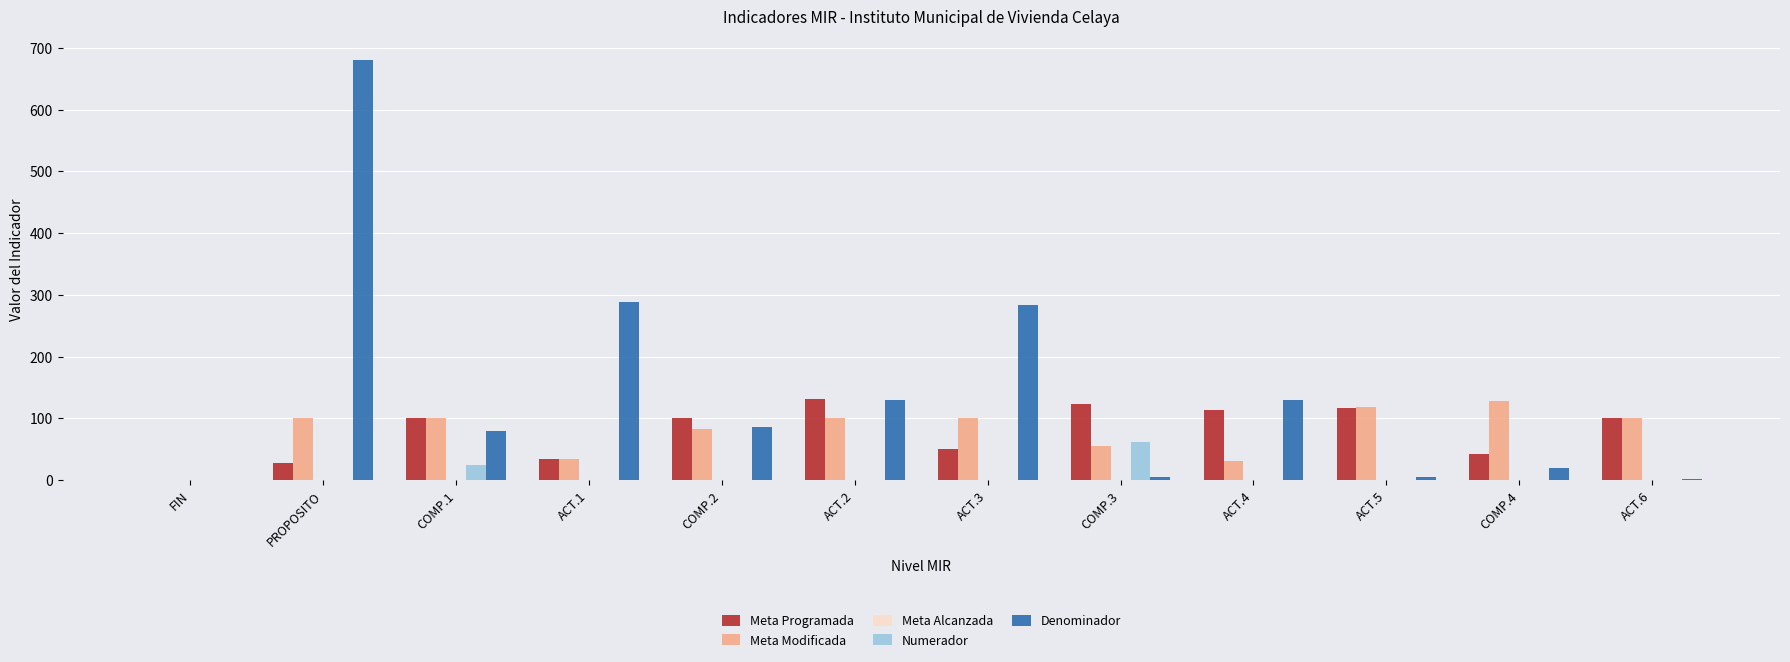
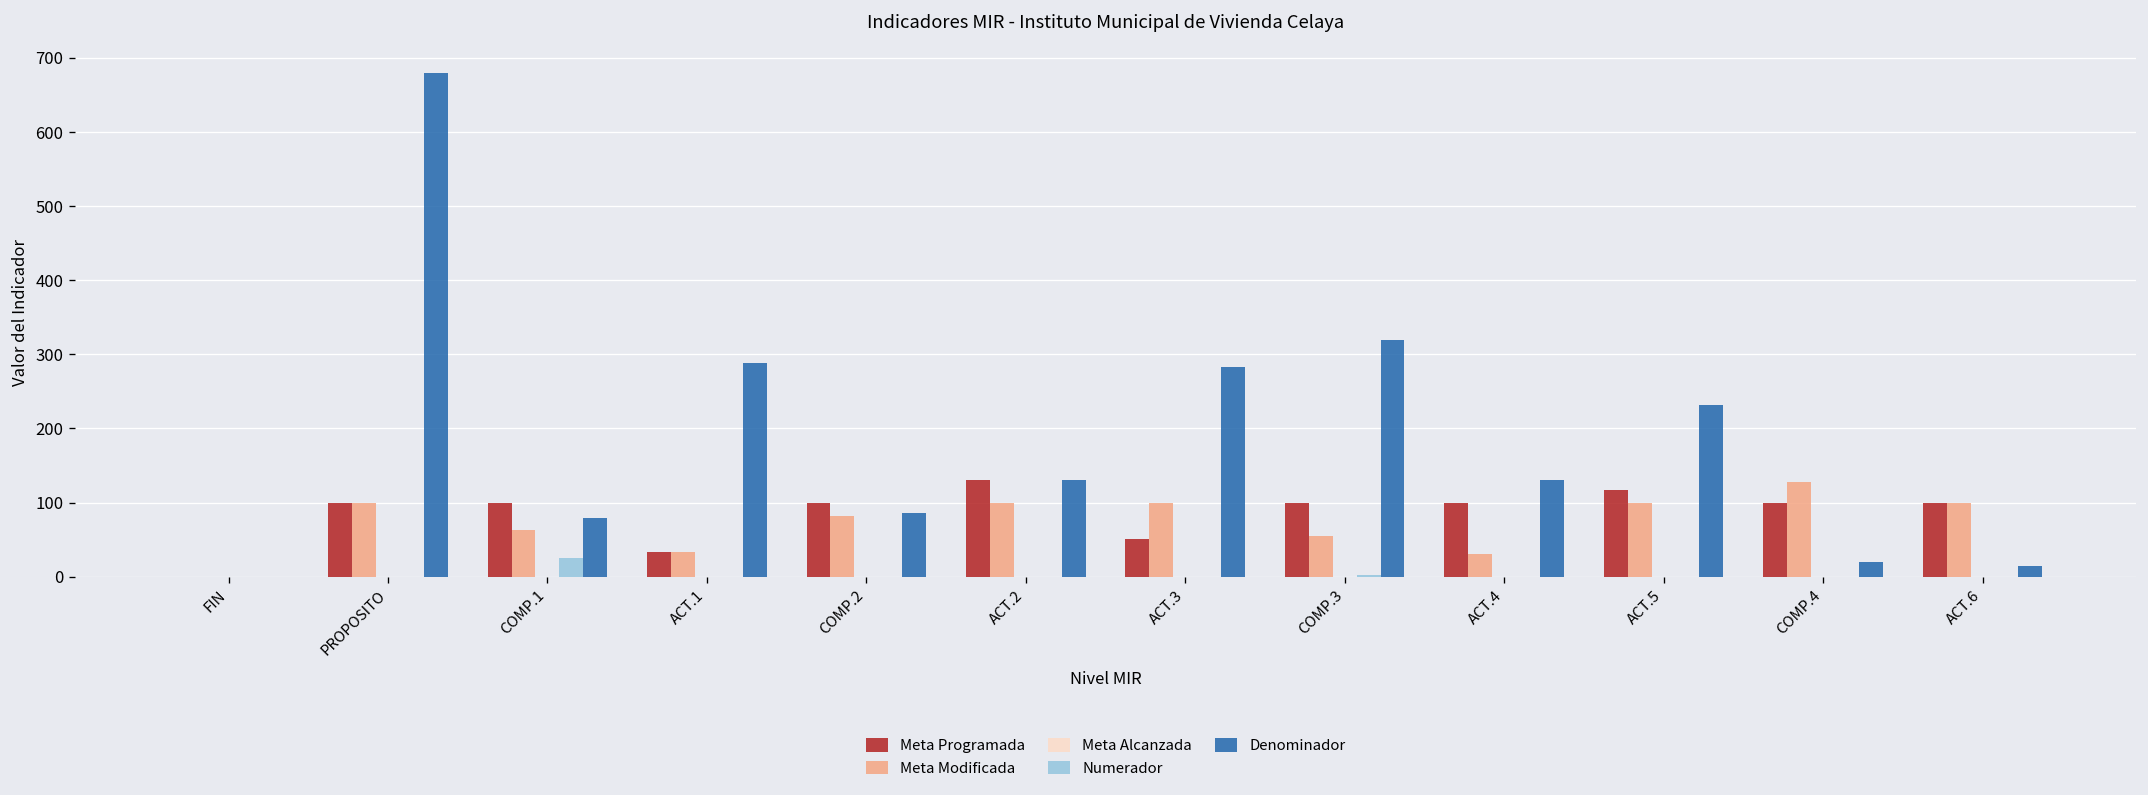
Meta Programada, PROPOSITO: 30 -> 100
Meta Modificada, COMP.1: 100 -> 60
Meta Programada, COMP.3: 120 -> 100
Numerador, COMP.3: 60 -> 0
Denominador, COMP.3: 10 -> 320
Meta Programada, ACT.4: 110 -> 100
Meta Modificada, ACT.5: 120 -> 100
Denominador, ACT.5: 10 -> 230
Meta Programada, COMP.4: 40 -> 100
Denominador, ACT.6: 0 -> 20
